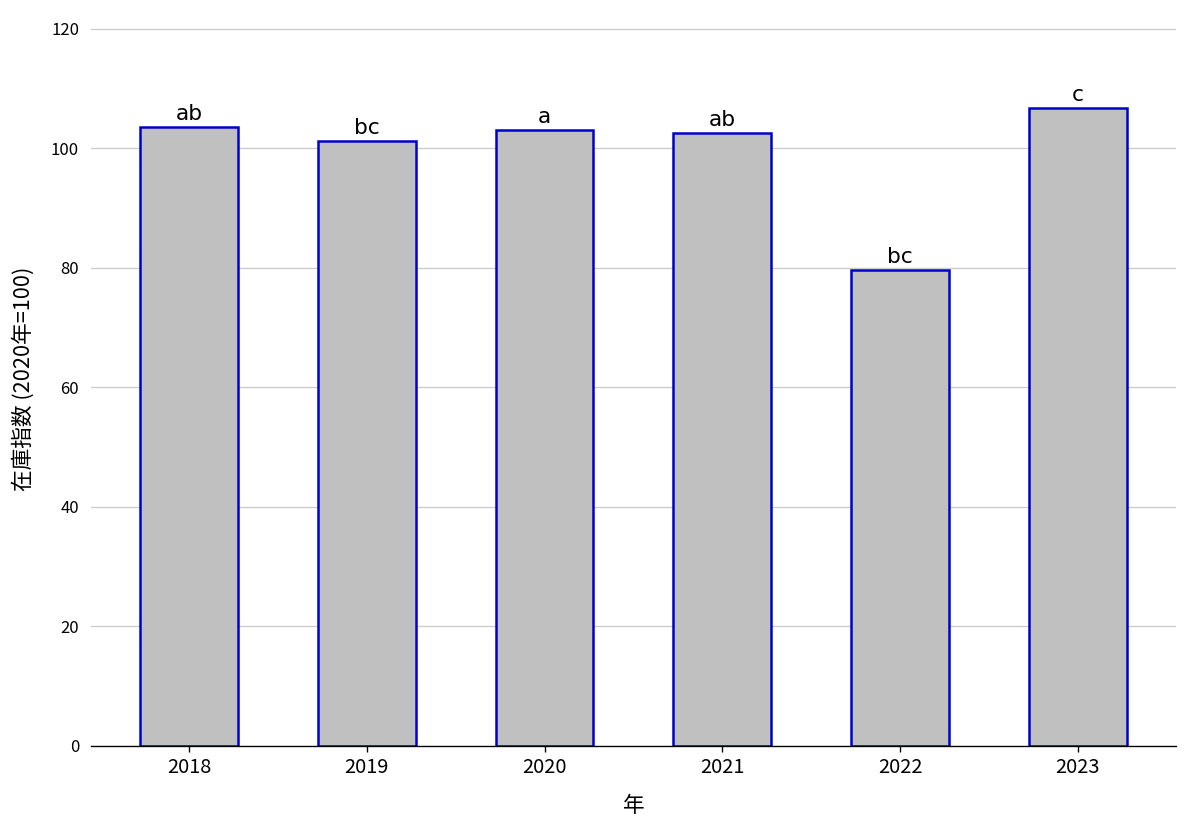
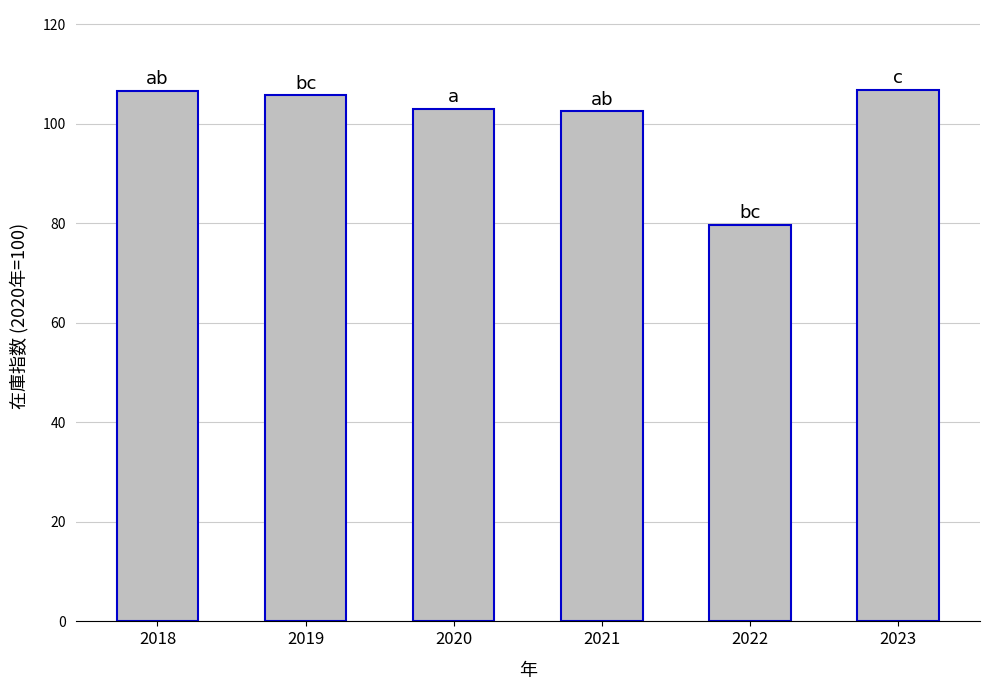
2018: 104 -> 107
2019: 101 -> 106
